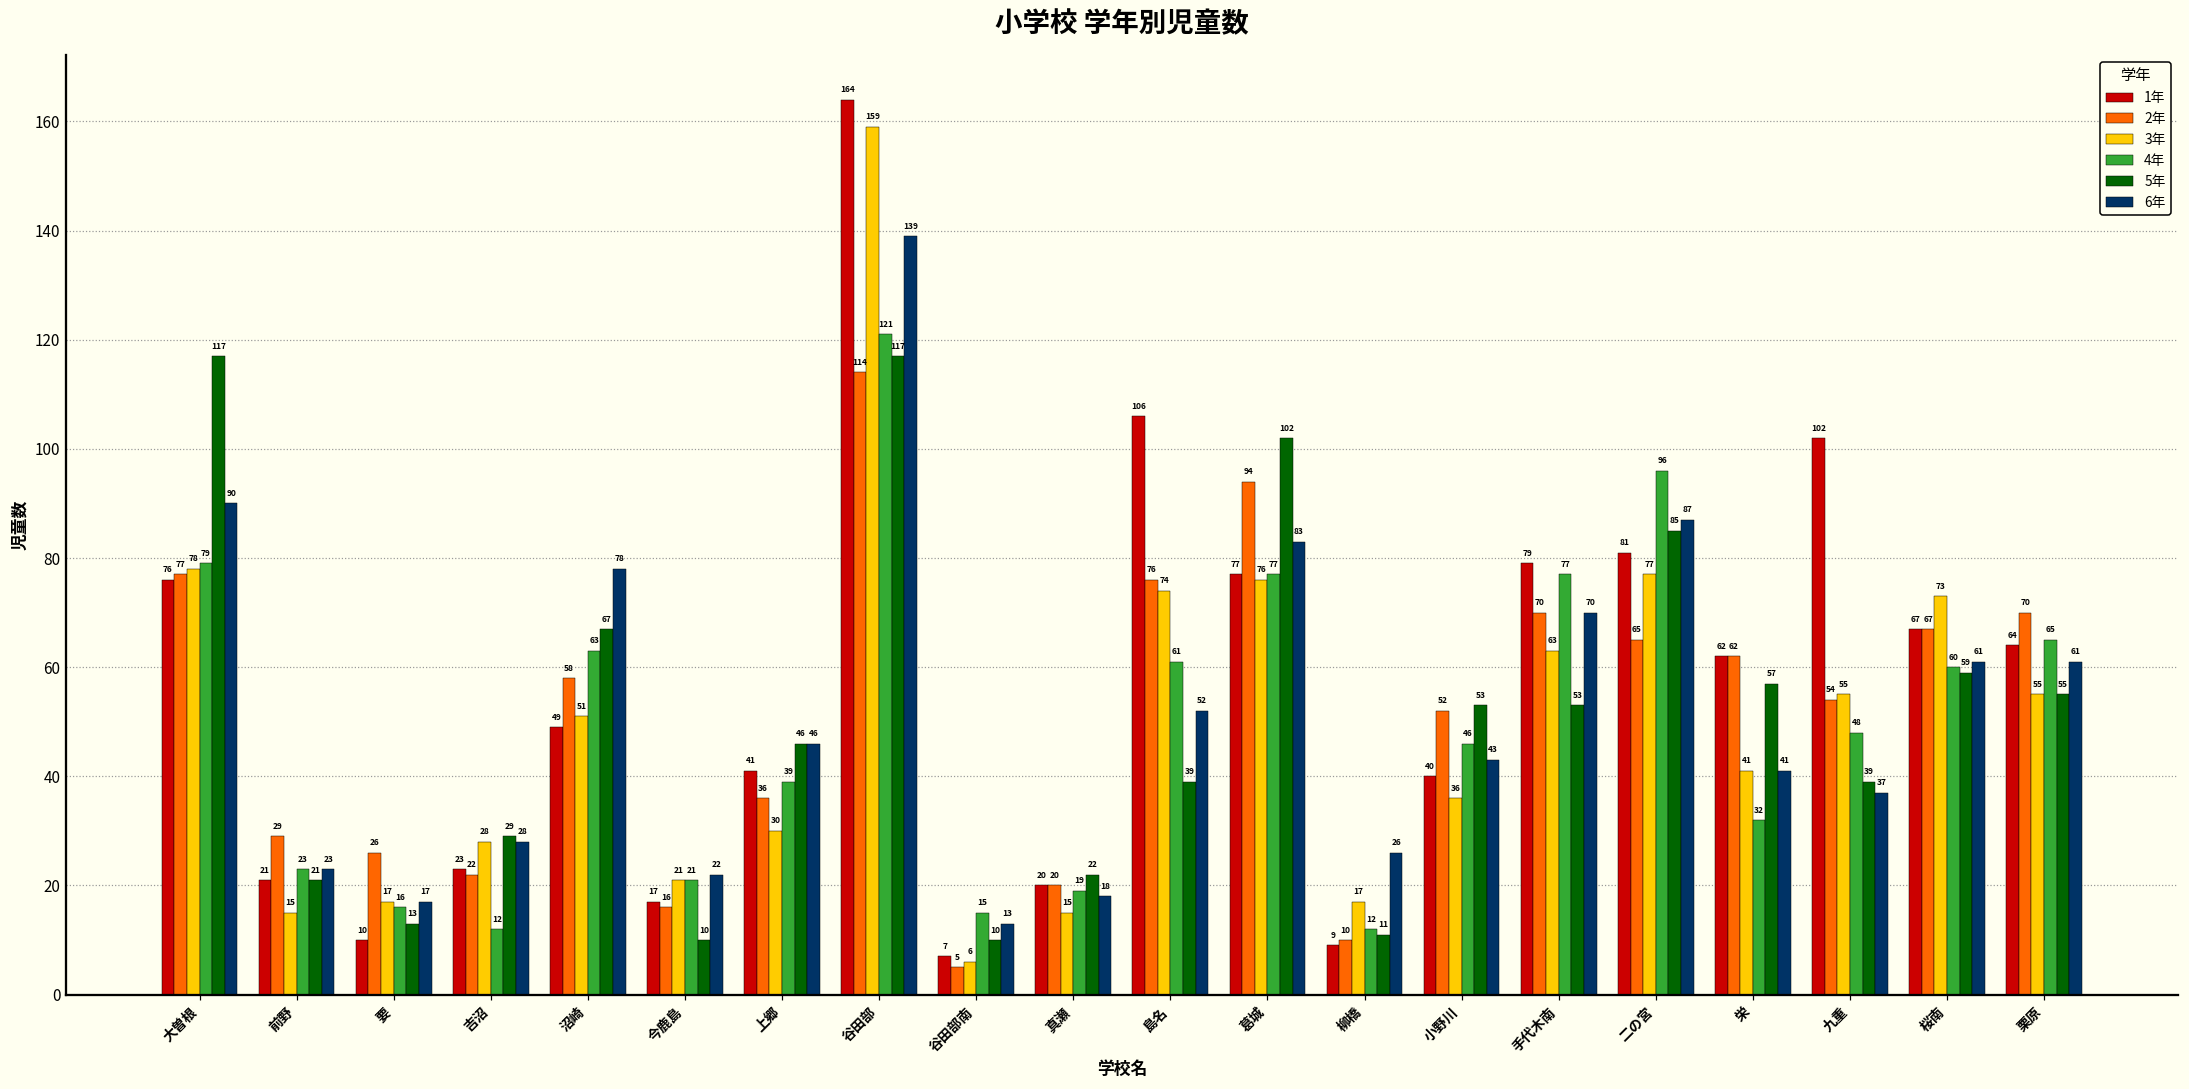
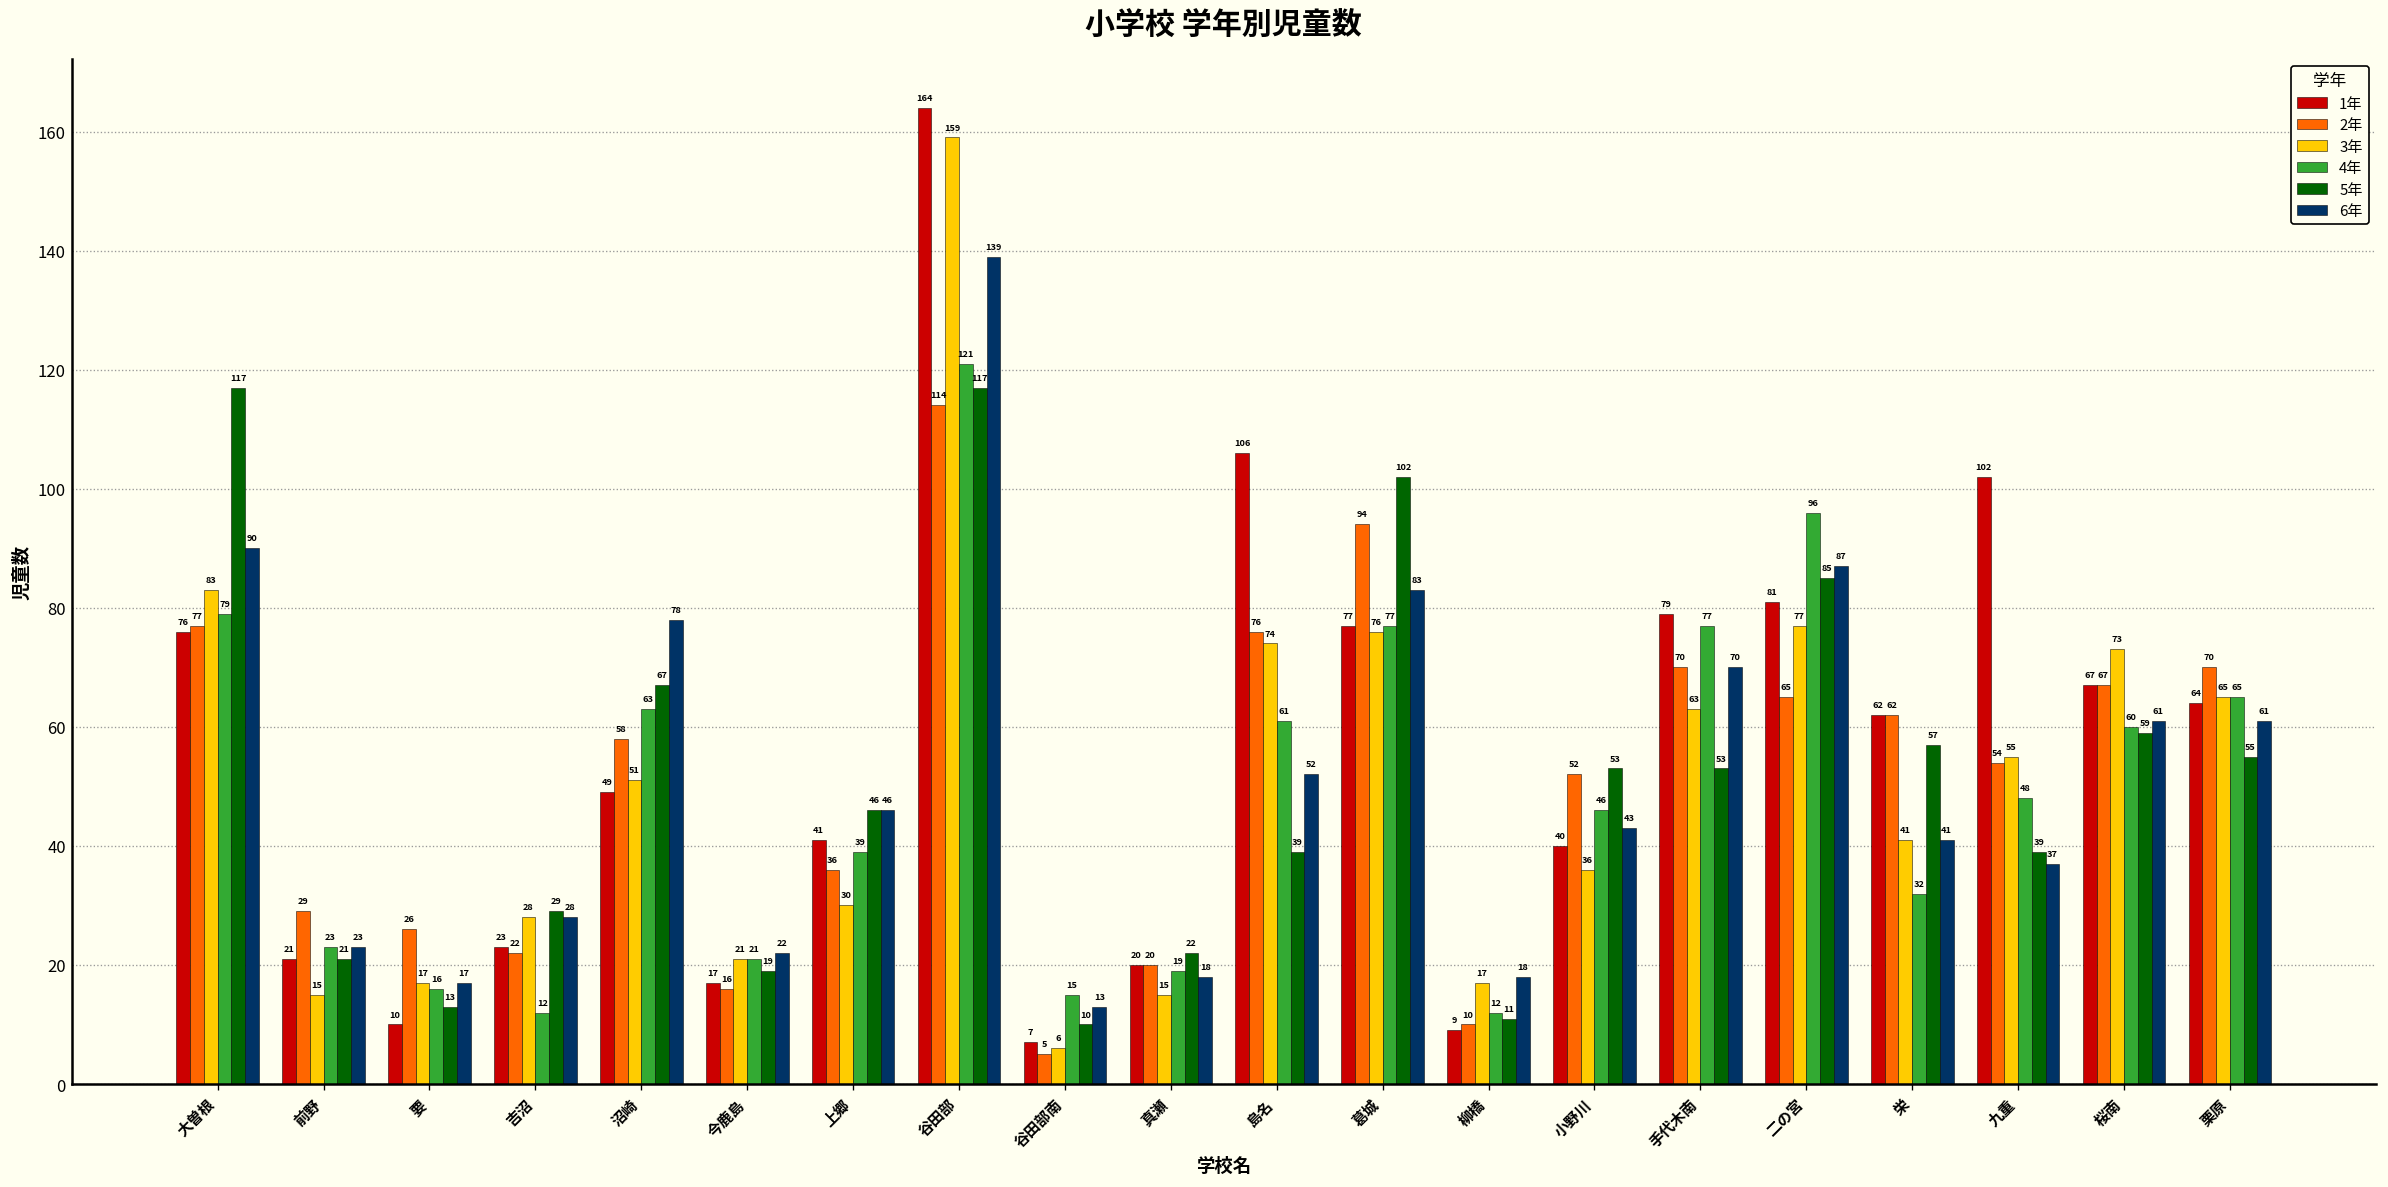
3年, 大曽根: 78 -> 83
5年, 今鹿島: 10 -> 19
6年, 柳橋: 26 -> 18
3年, 栗原: 55 -> 65
